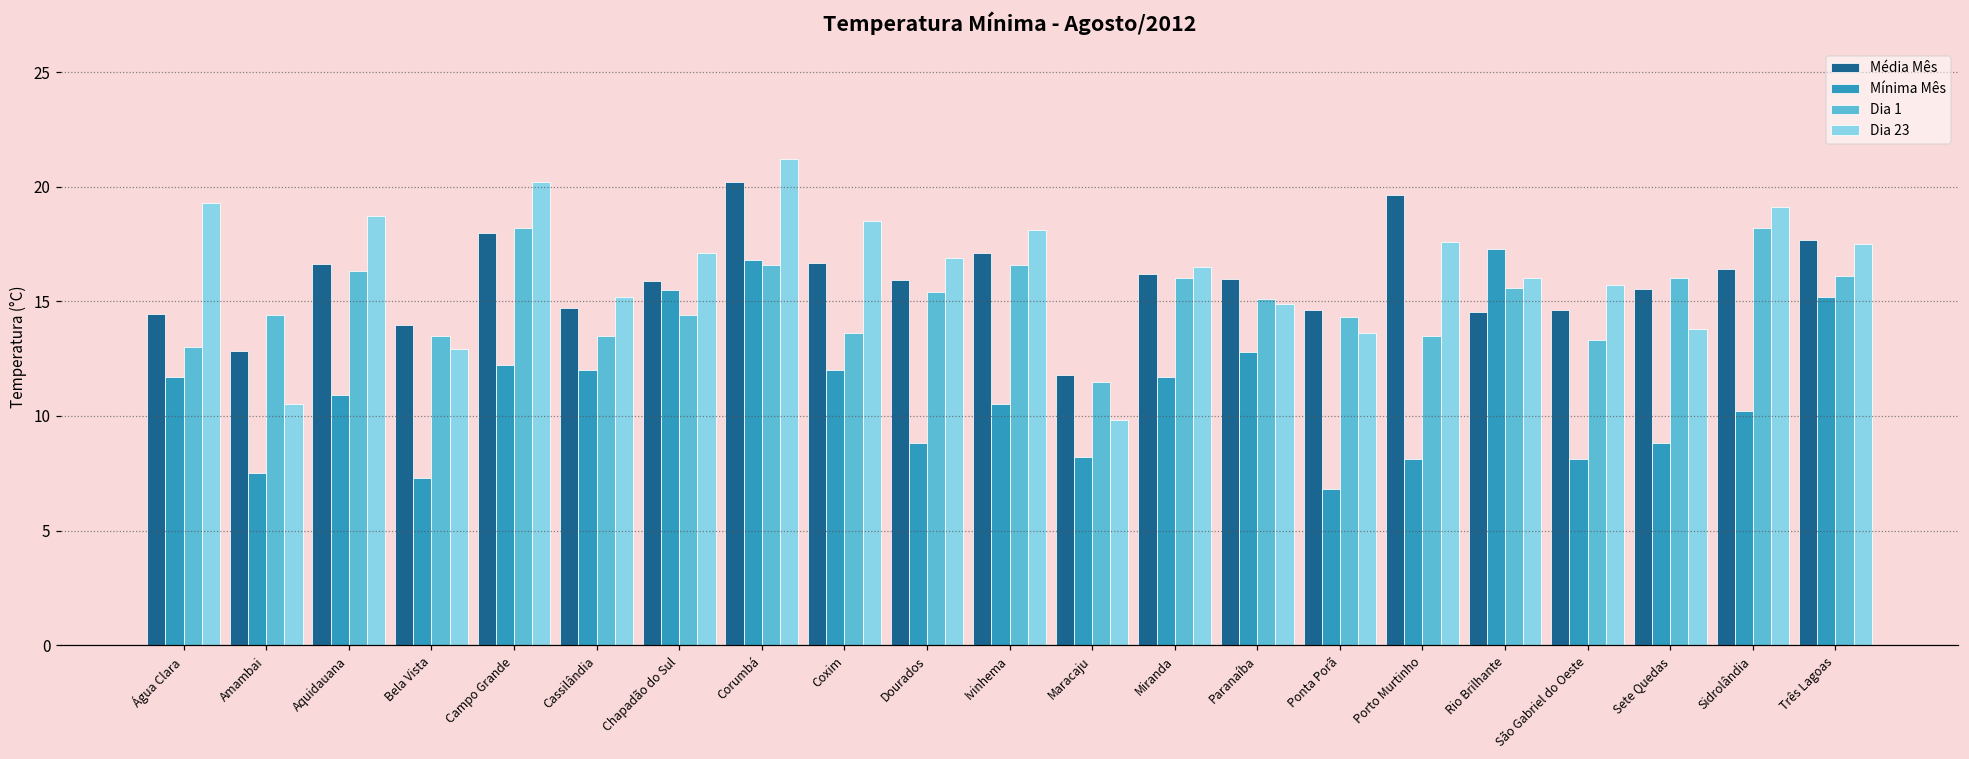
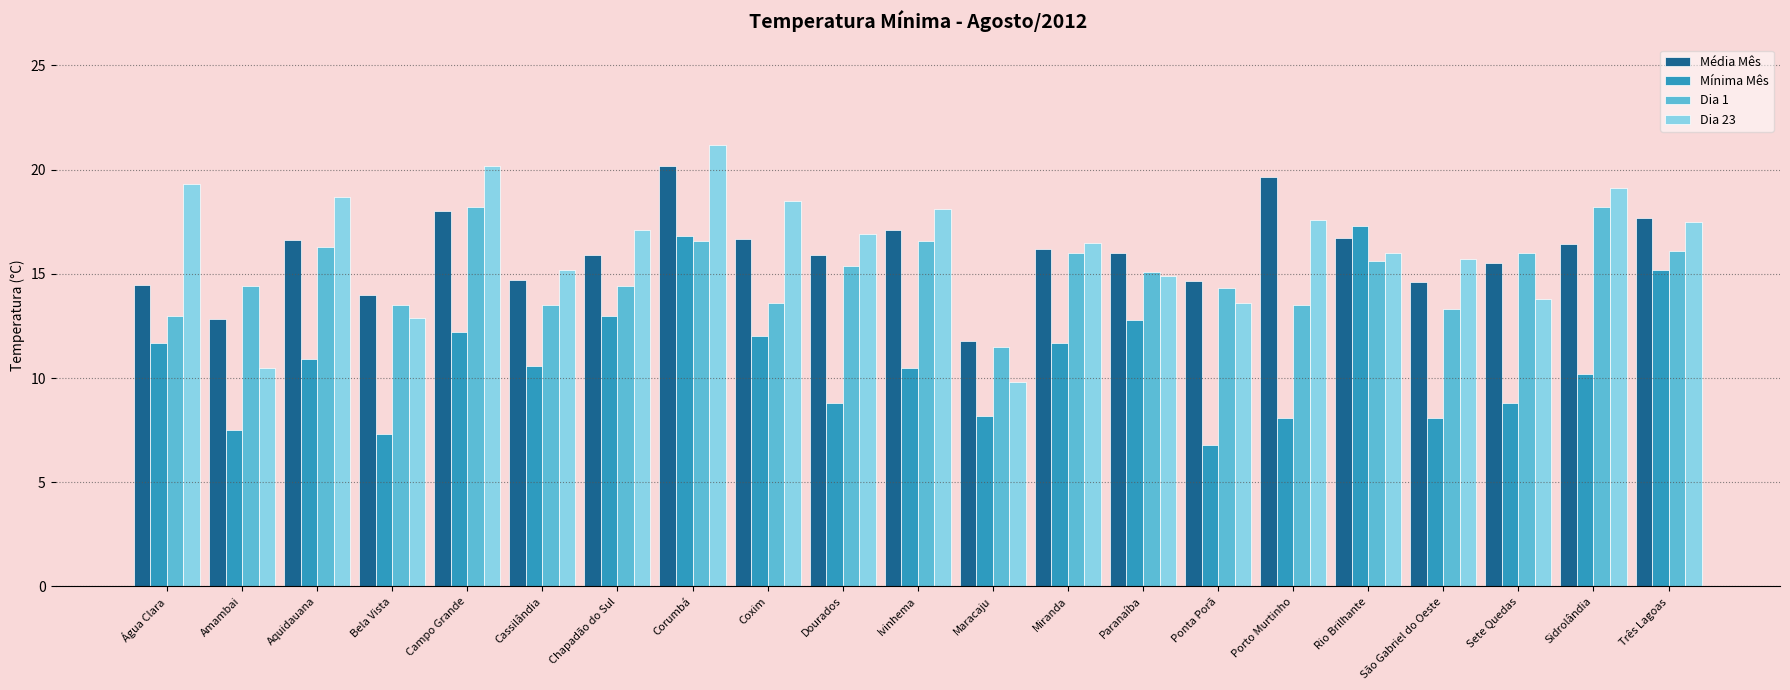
Mínima Mês, Cassilândia: 12.0 -> 10.6
Mínima Mês, Chapadão do Sul: 15.5 -> 13.0
Média Mês, Rio Brilhante: 14.5 -> 16.7
